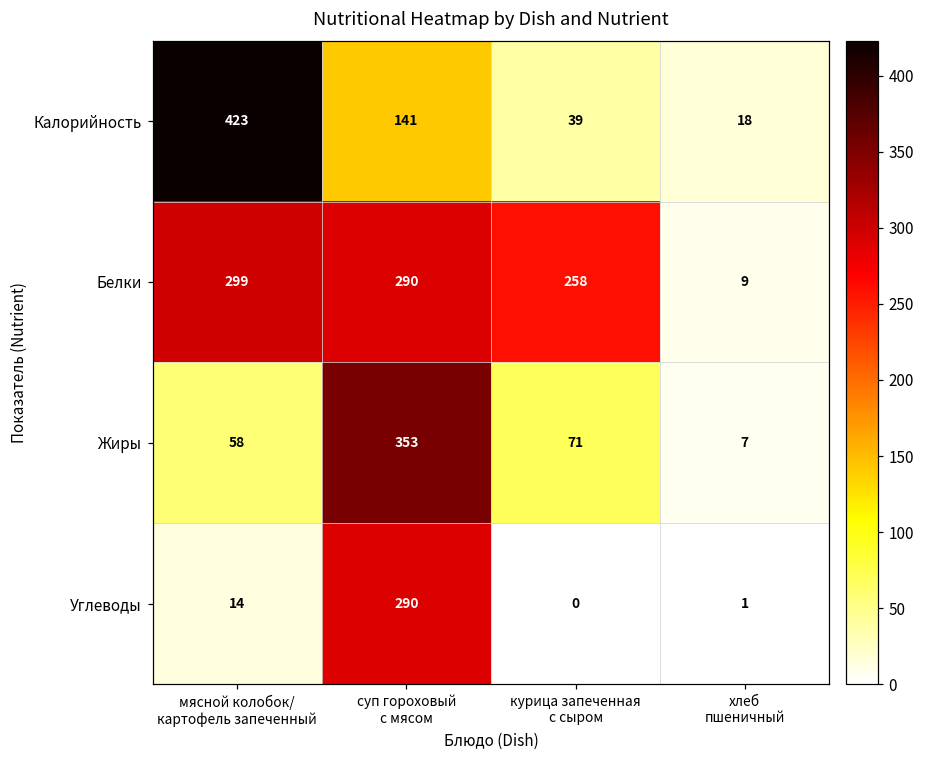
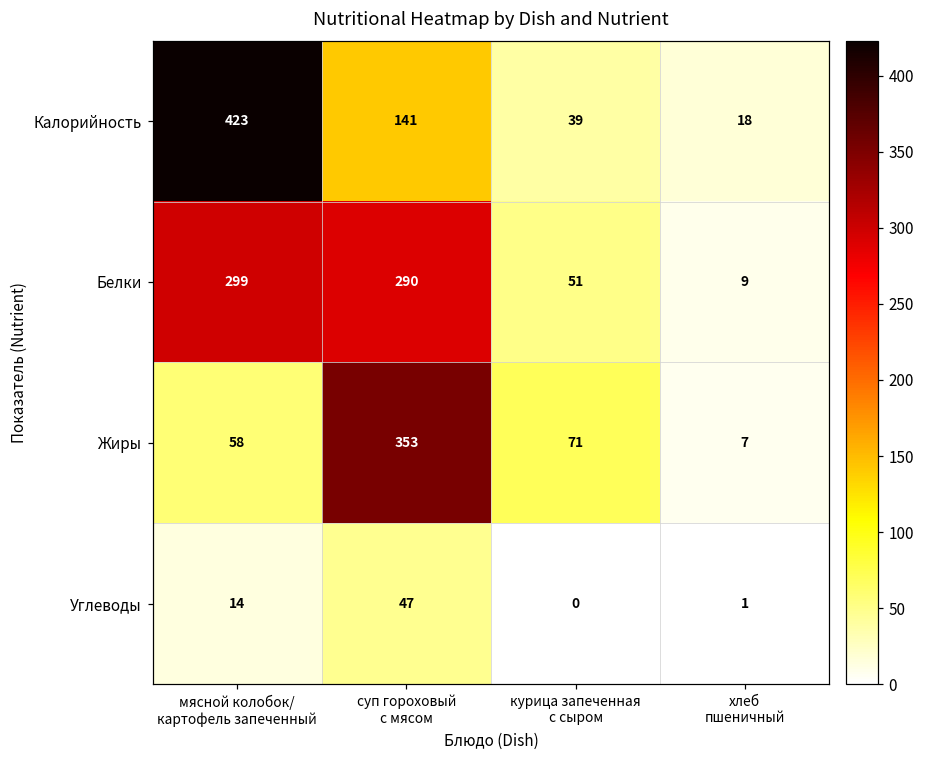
Белки, курица запеченная с сыром: 258 -> 51
Углеводы, суп гороховый с мясом: 290 -> 47
